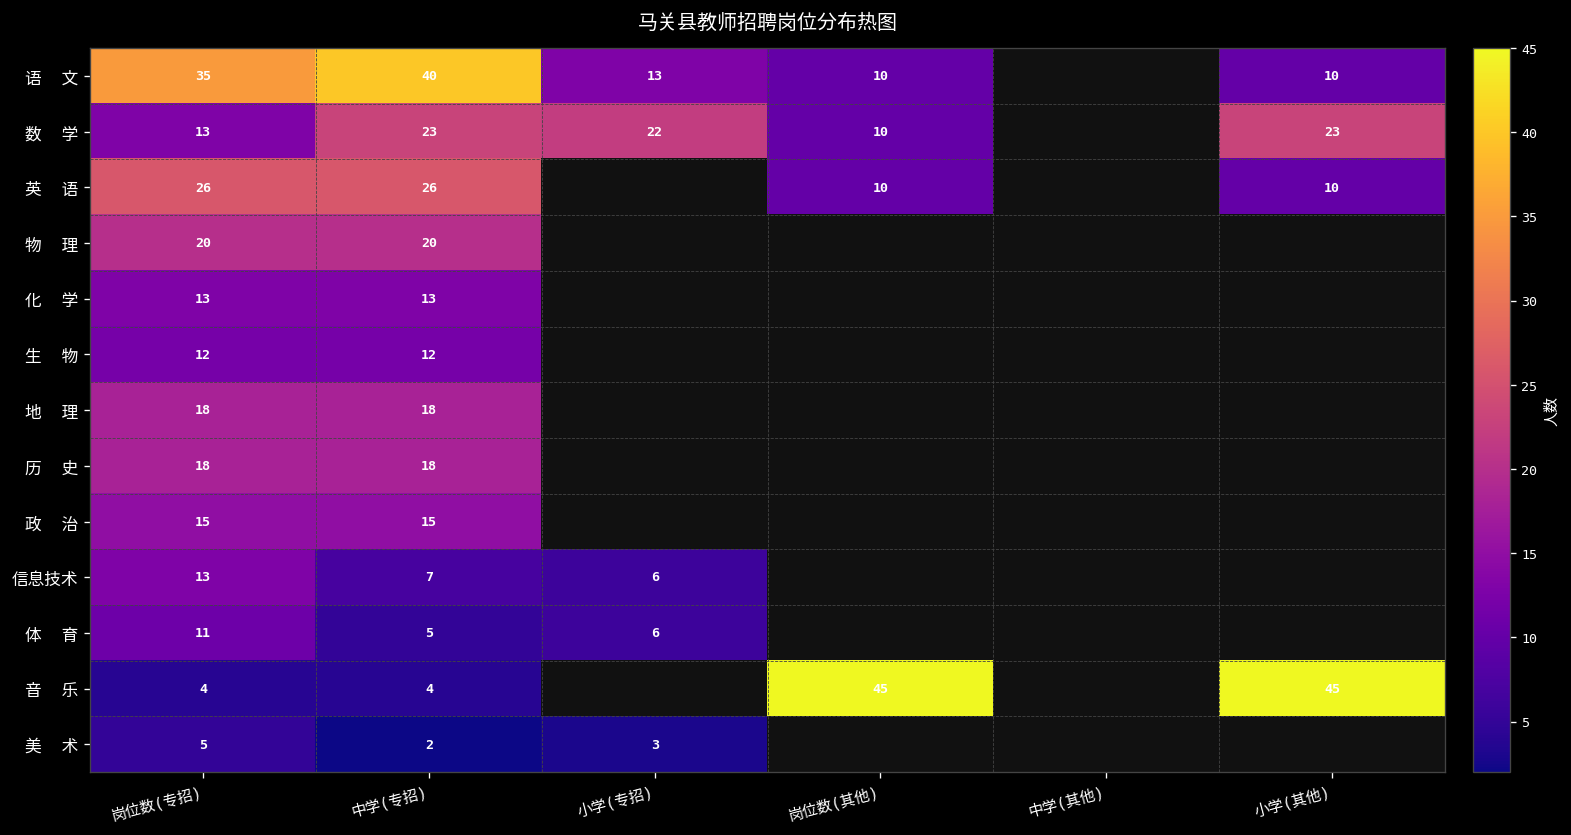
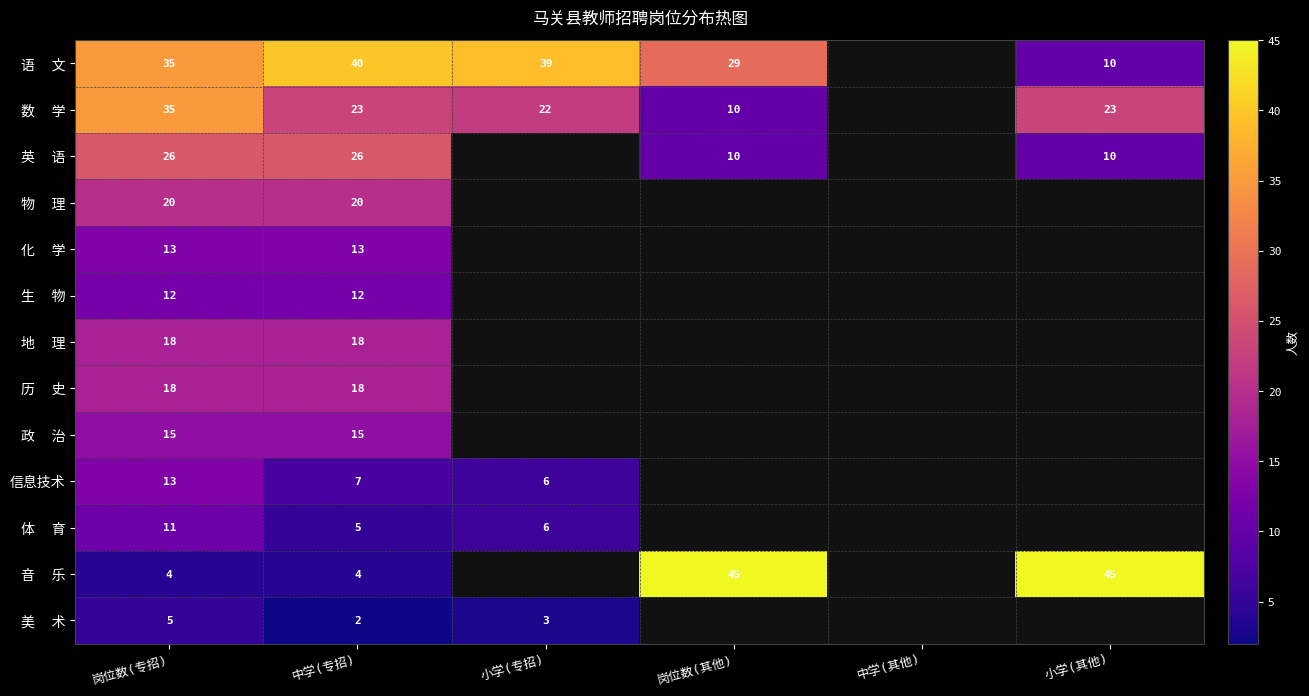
语 文, 小学(专招): 13 -> 39
语 文, 岗位数(其他): 10 -> 29
数 学, 岗位数(专招): 13 -> 35
